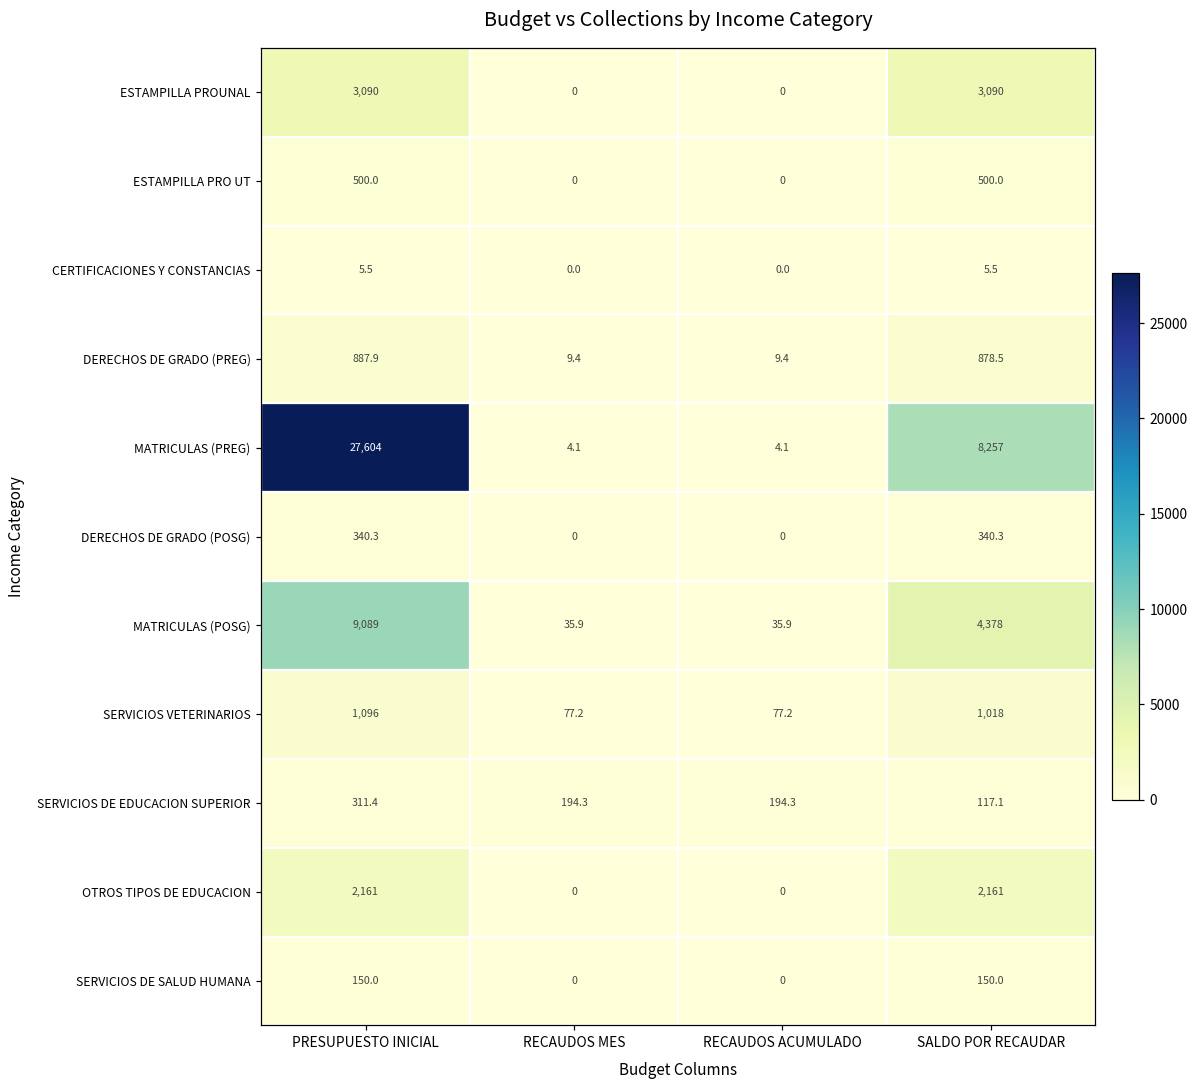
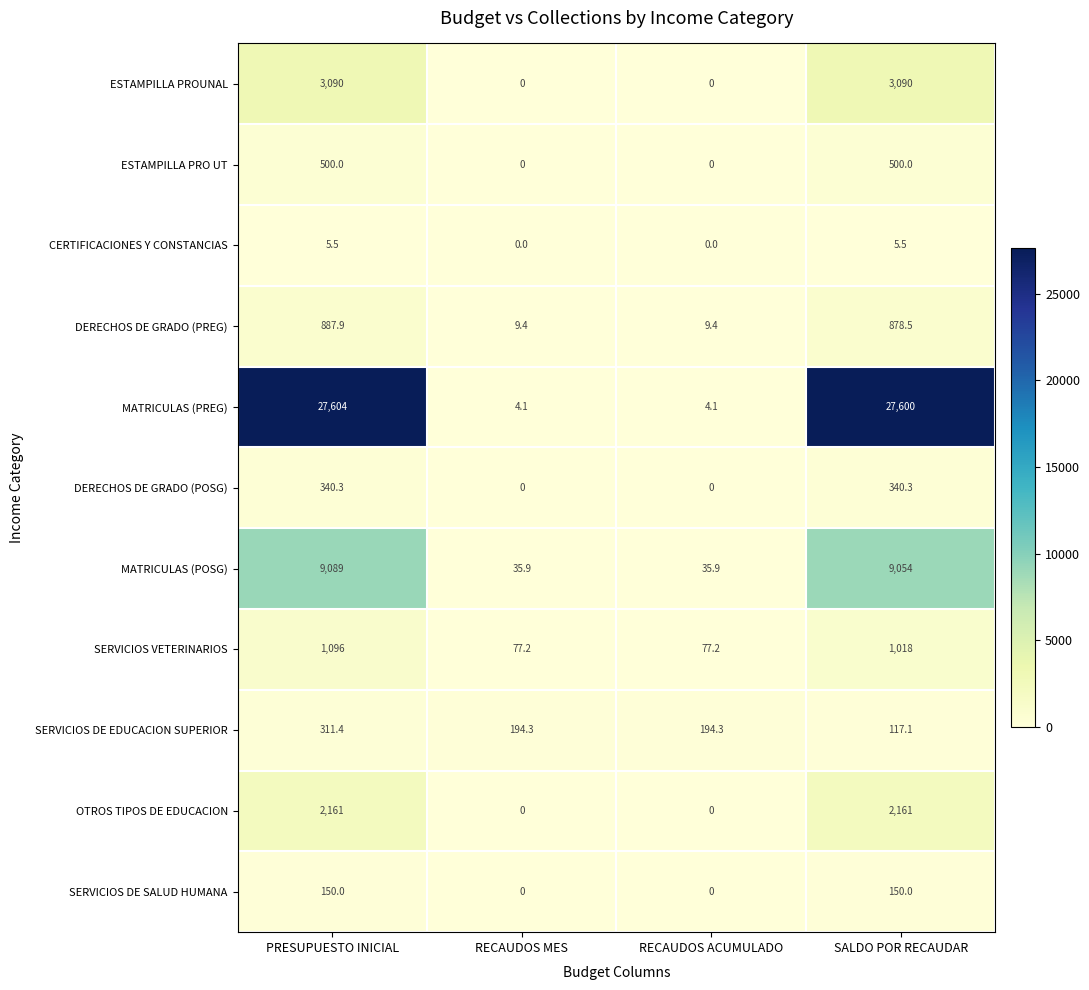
MATRICULAS (PREG), SALDO POR RECAUDAR: 8,257 -> 27,600
MATRICULAS (POSG), SALDO POR RECAUDAR: 4,378 -> 9,054
